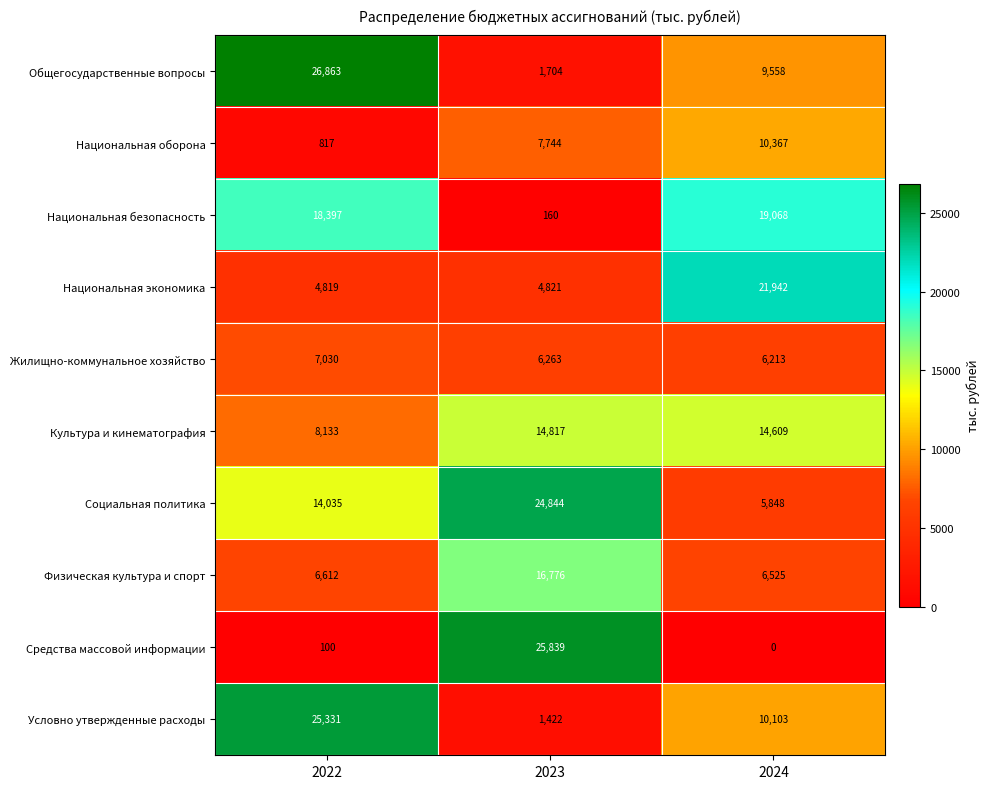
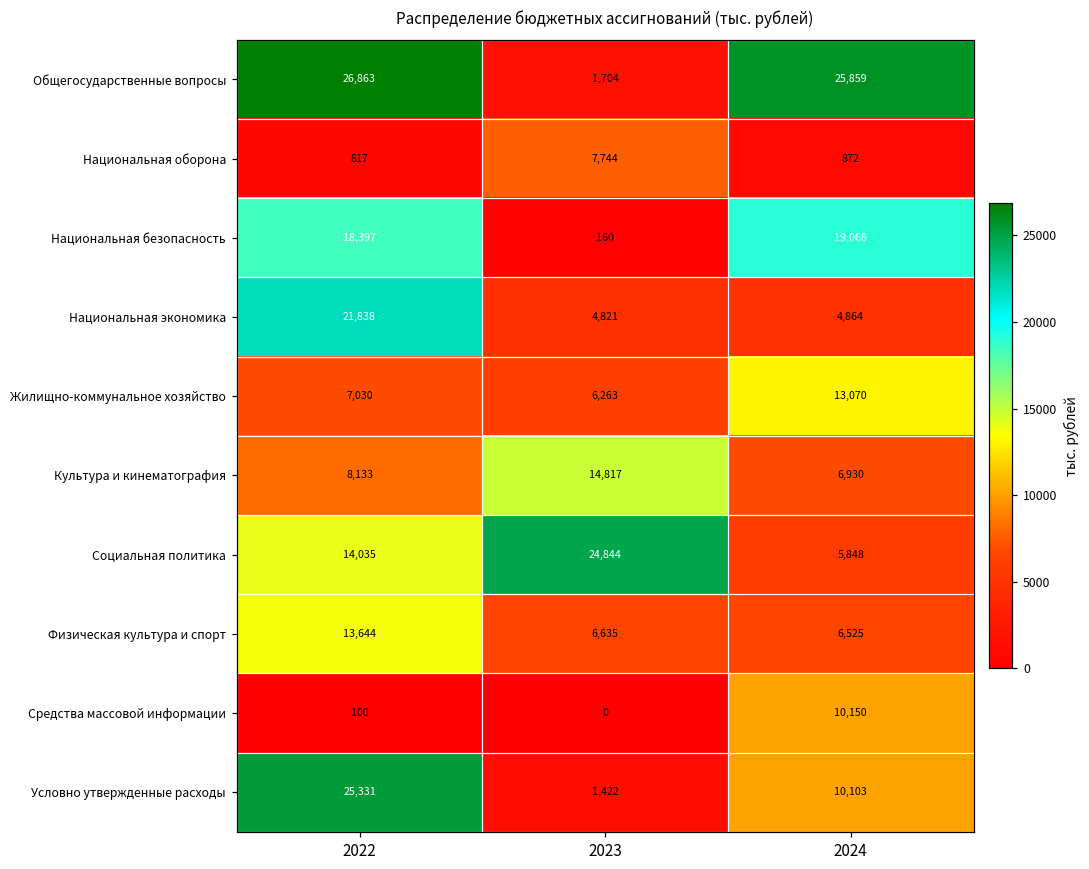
Общегосударственные вопросы, 2024: 9,558 -> 25,859
Национальная оборона, 2024: 10,367 -> 872
Национальная экономика, 2022: 4,819 -> 21,838
Национальная экономика, 2024: 21,942 -> 4,864
Жилищно-коммунальное хозяйство, 2024: 6,213 -> 13,070
Культура и кинематография, 2024: 14,609 -> 6,930
Физическая культура и спорт, 2022: 6,612 -> 13,644
Физическая культура и спорт, 2023: 16,776 -> 6,635
Средства массовой информации, 2023: 25,839 -> 0
Средства массовой информации, 2024: 0 -> 10,150
